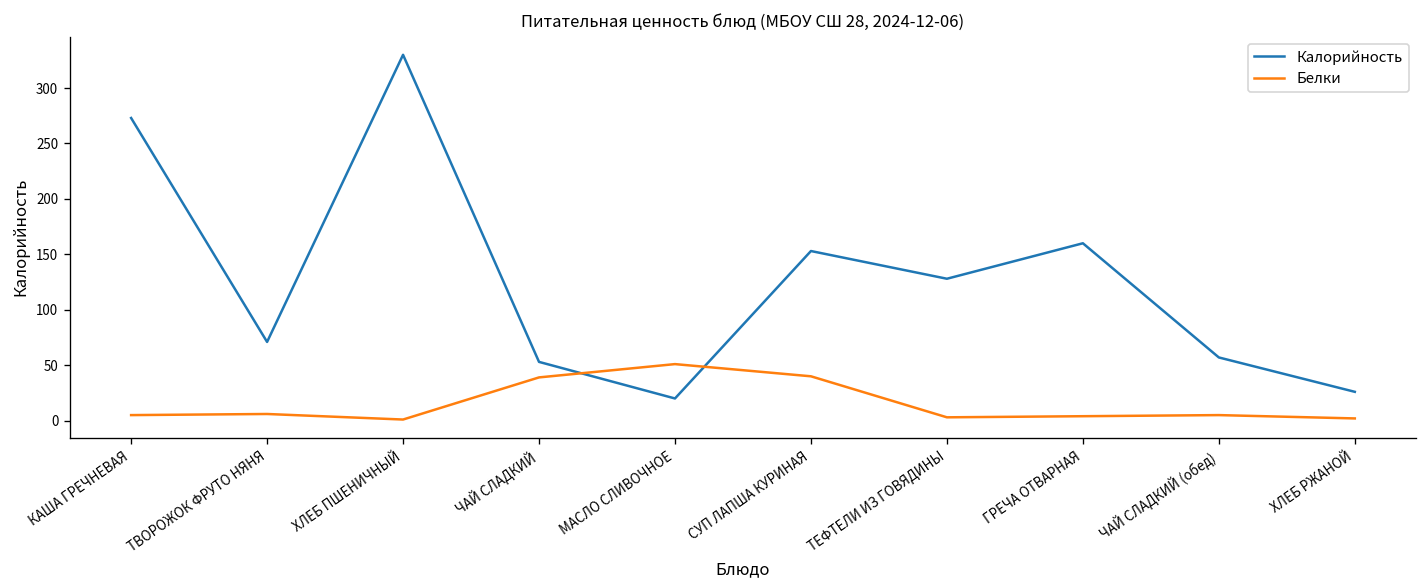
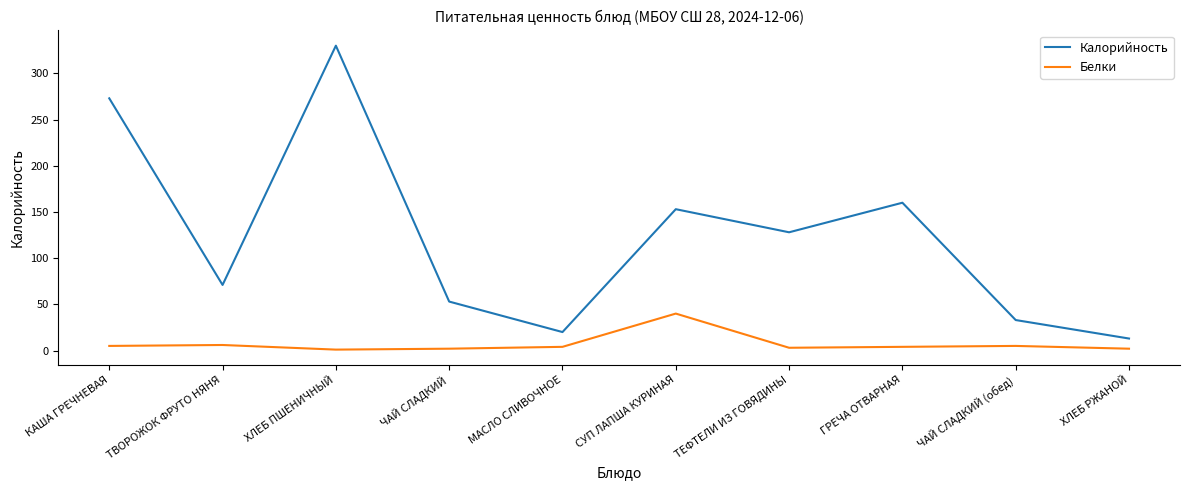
Белки, ЧАЙ СЛАДКИЙ: 40 -> 0
Белки, МАСЛО СЛИВОЧНОЕ: 50 -> 0
Калорийность, ЧАЙ СЛАДКИЙ (обед): 60 -> 30
Калорийность, ХЛЕБ РЖАНОЙ: 30 -> 10
